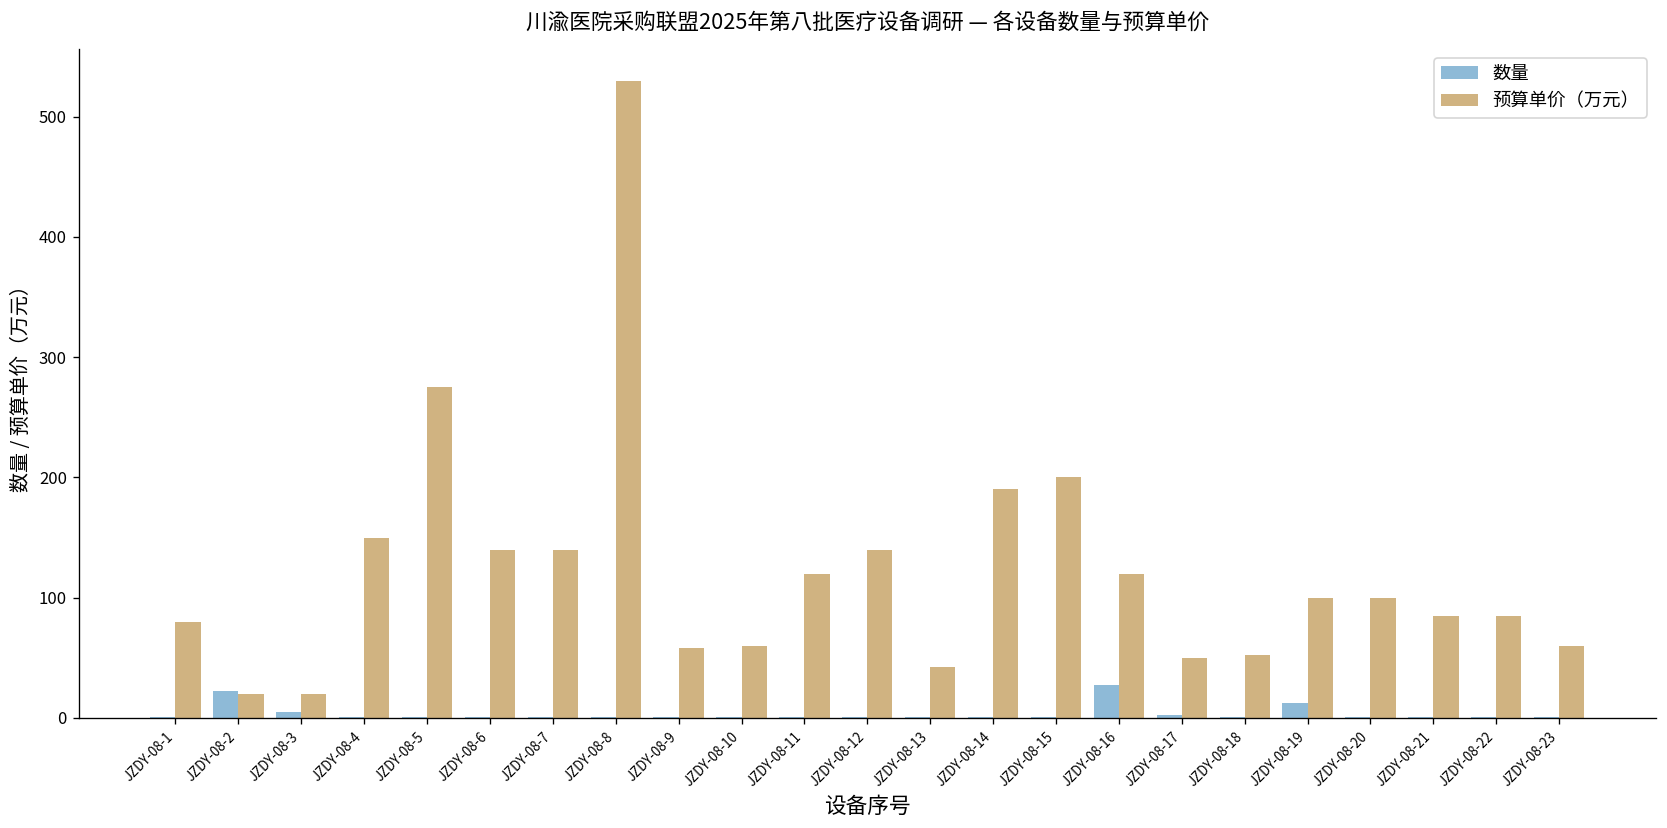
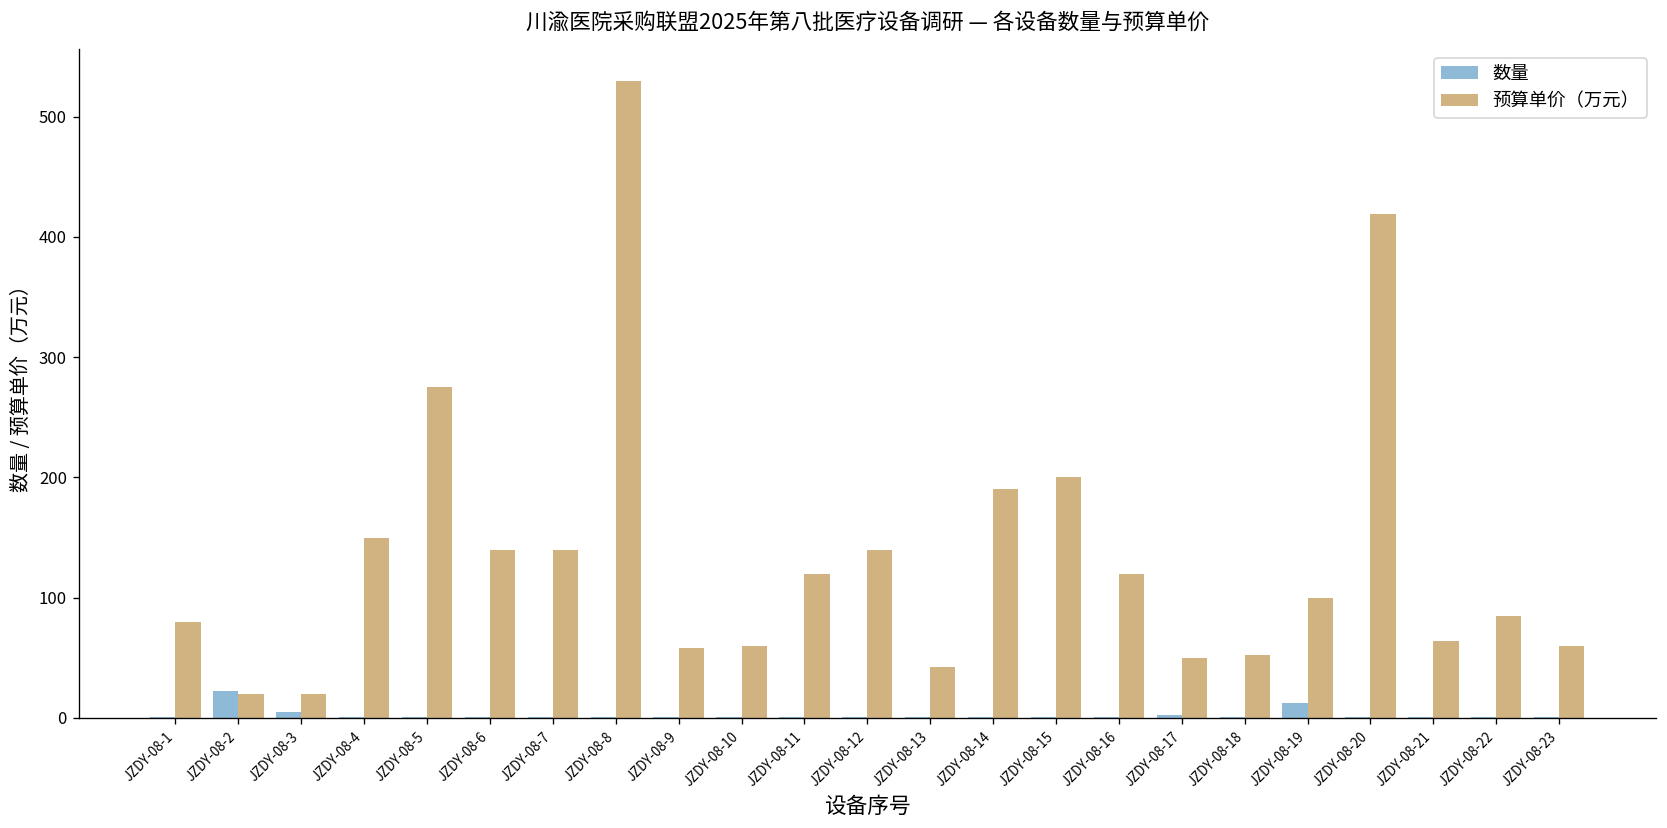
数量, JZDY-08-16: 27 -> 1
预算单价（万元）, JZDY-08-20: 100 -> 419
预算单价（万元）, JZDY-08-21: 85 -> 64
